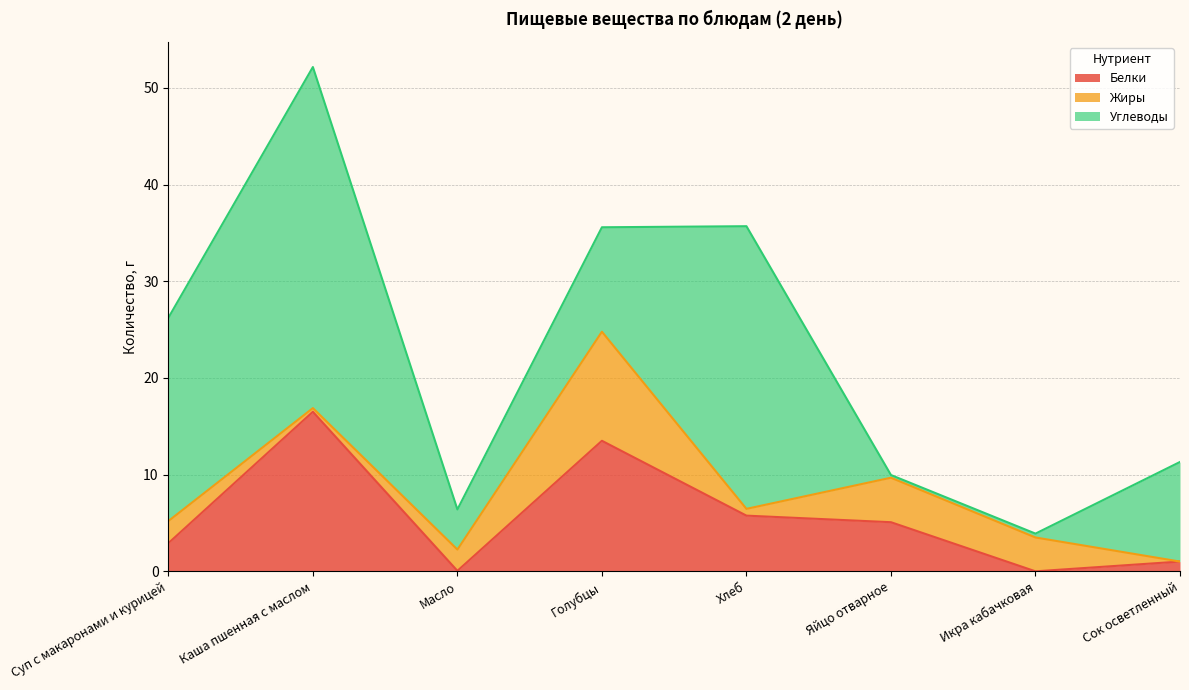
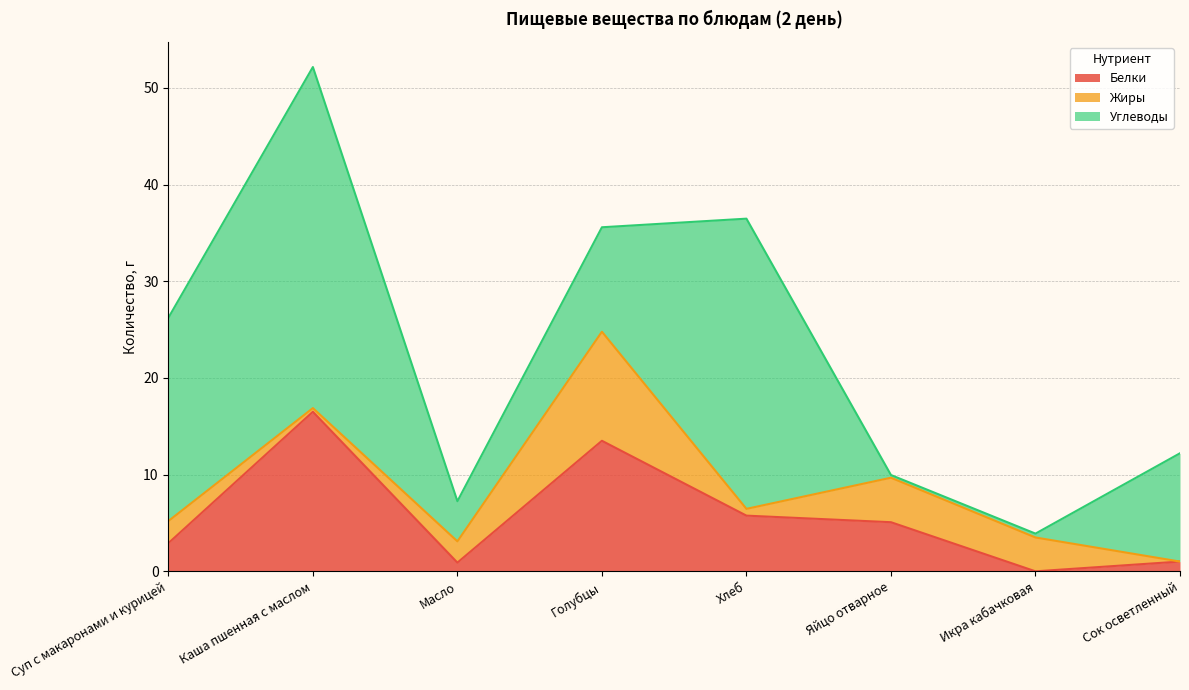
Белки, Масло: 0 -> 1
Углеводы, Хлеб: 29 -> 30
Углеводы, Сок осветленный: 10 -> 11
